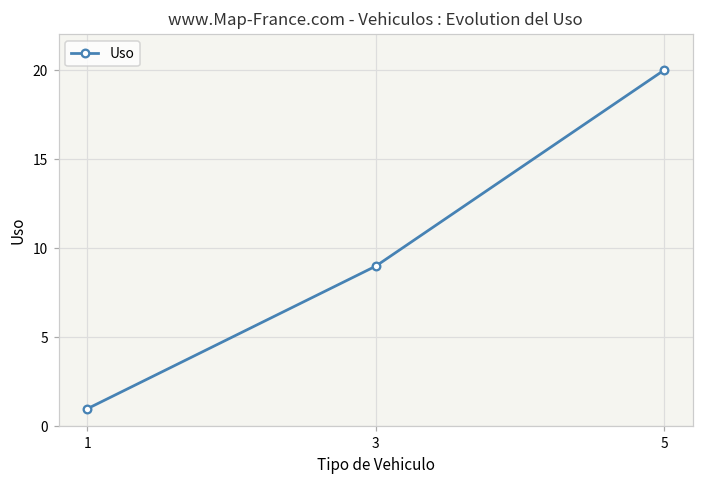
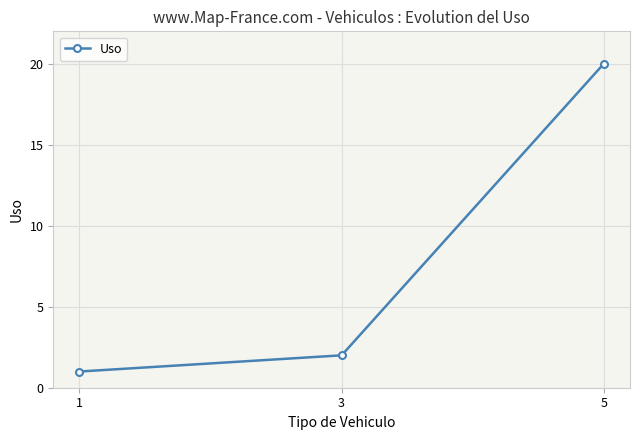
3: 9 -> 2
